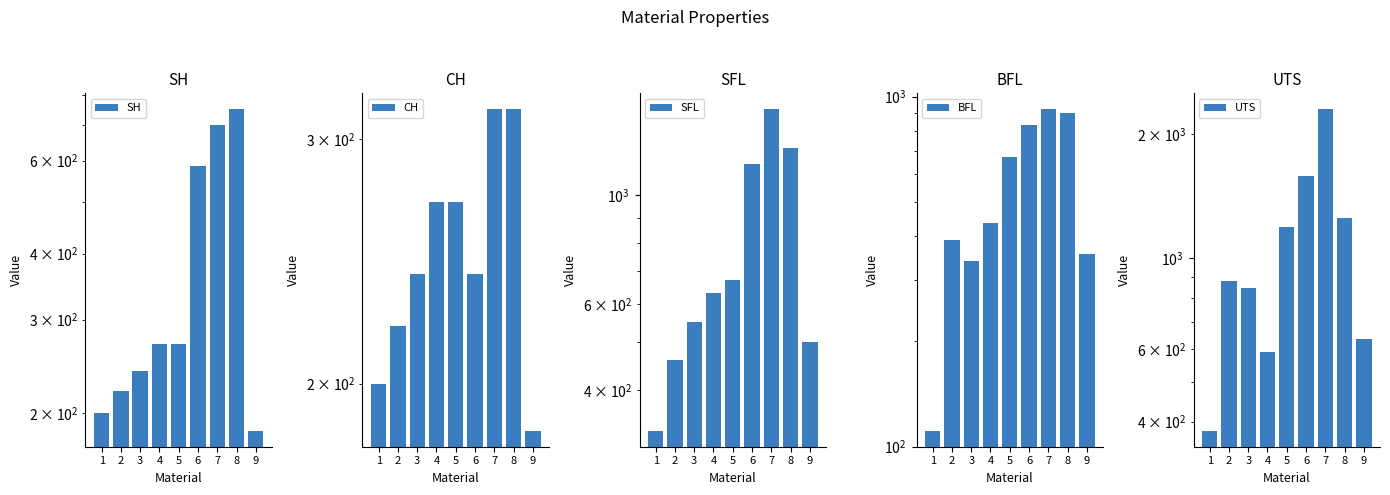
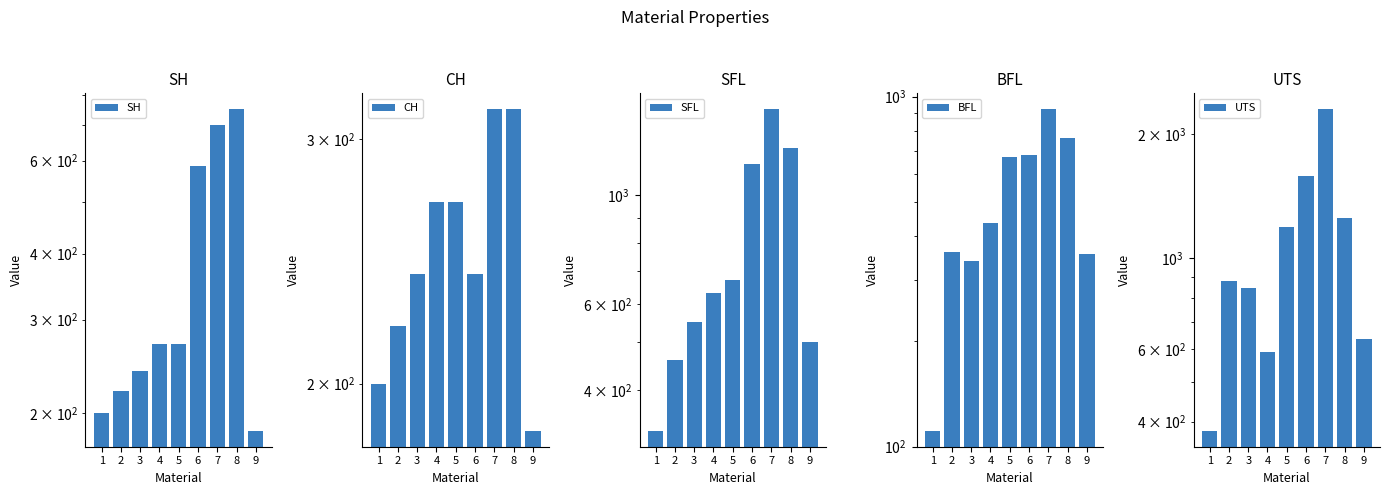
BFL, 2: 390 -> 360
BFL, 6: 830 -> 680
BFL, 8: 900 -> 760
